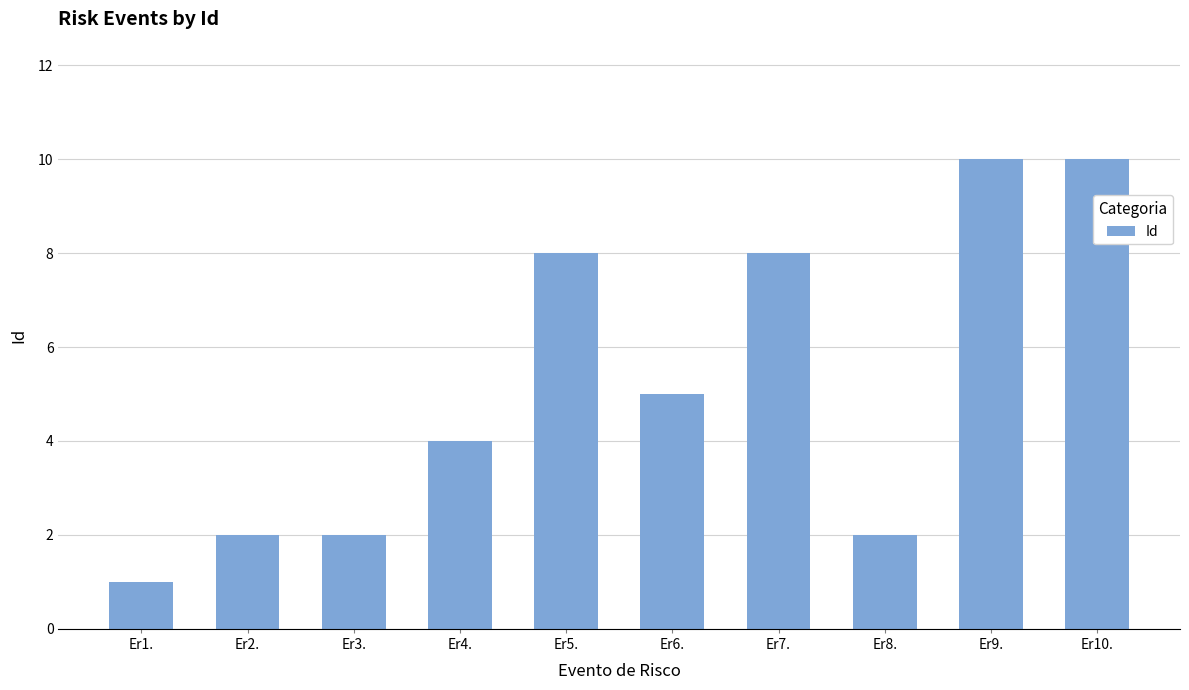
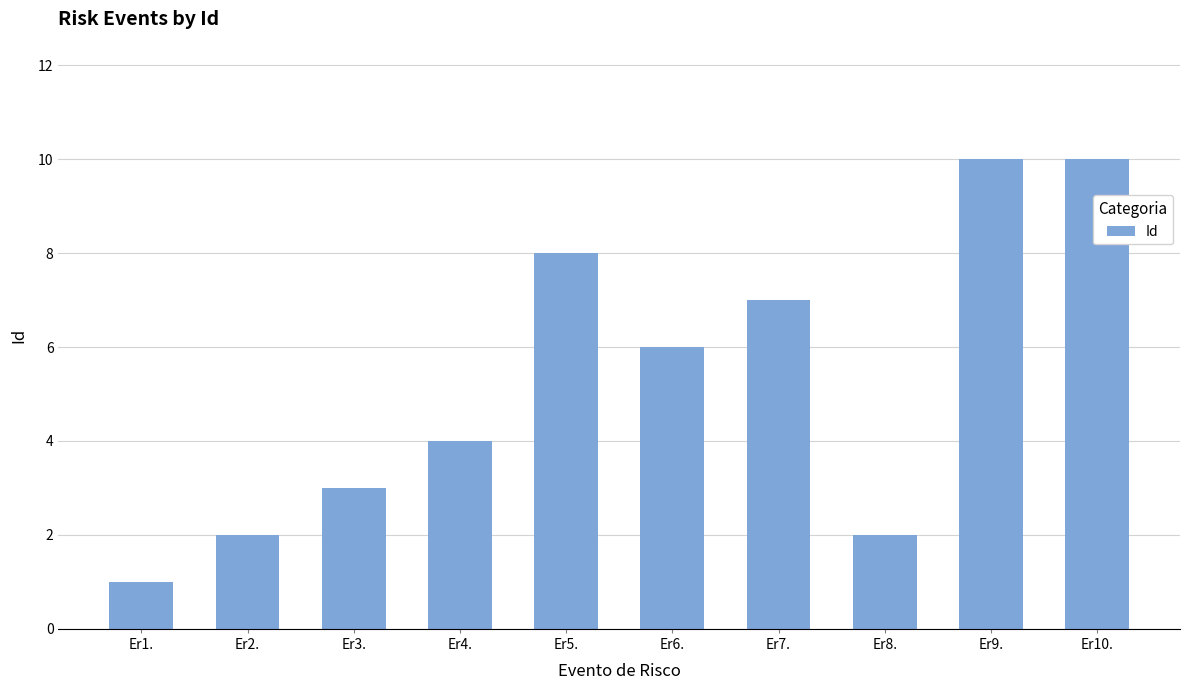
Er3.: 2 -> 3
Er6.: 5 -> 6
Er7.: 8 -> 7
